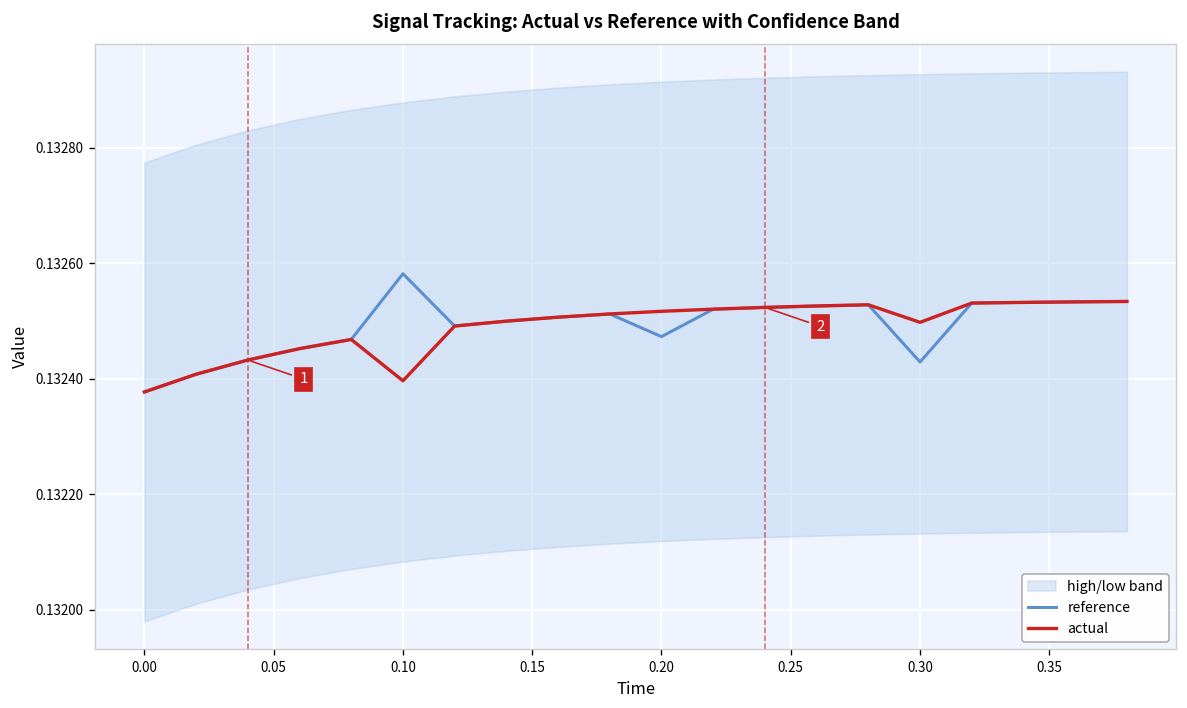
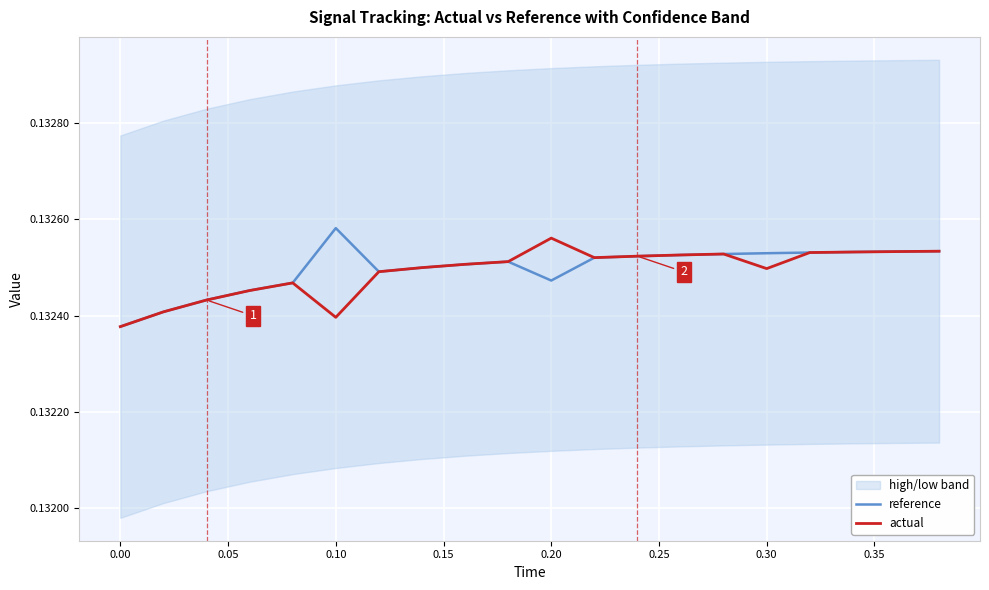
actual, 0.20: 0.13252 -> 0.13256
reference, 0.30: 0.13243 -> 0.13253
